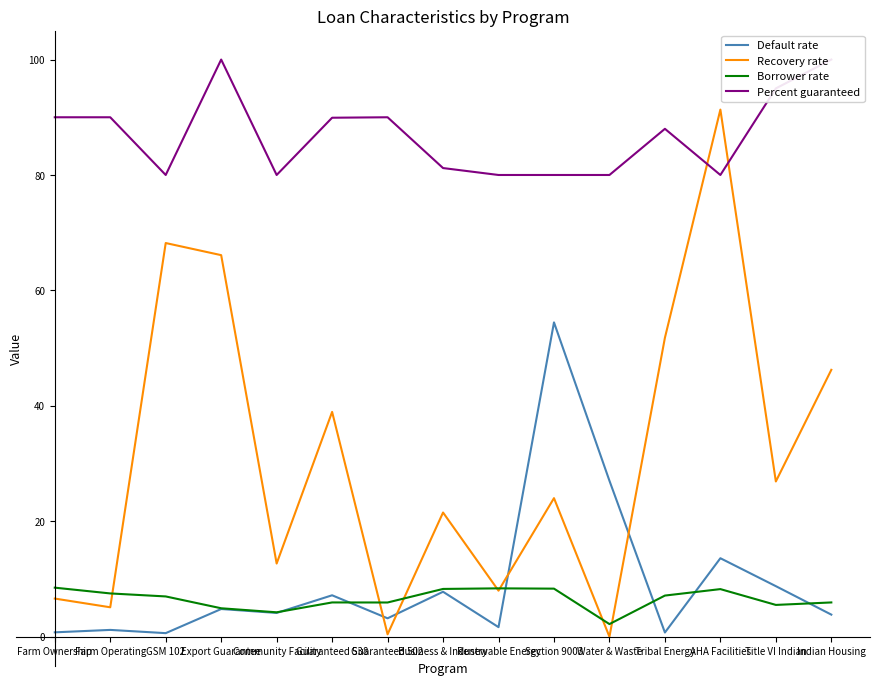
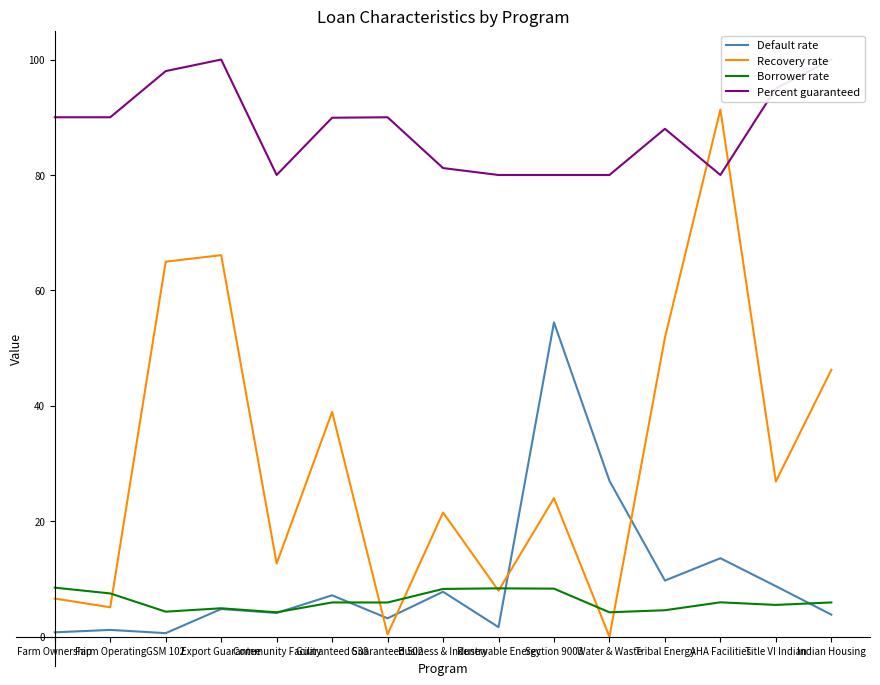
Recovery rate, GSM 102: 68 -> 65
Borrower rate, GSM 102: 7 -> 4
Percent guaranteed, GSM 102: 80 -> 98
Borrower rate, Water & Waste: 2 -> 4
Default rate, Tribal Energy: 1 -> 10
Borrower rate, Tribal Energy: 7 -> 5
Borrower rate, AHA Facilities: 8 -> 6
